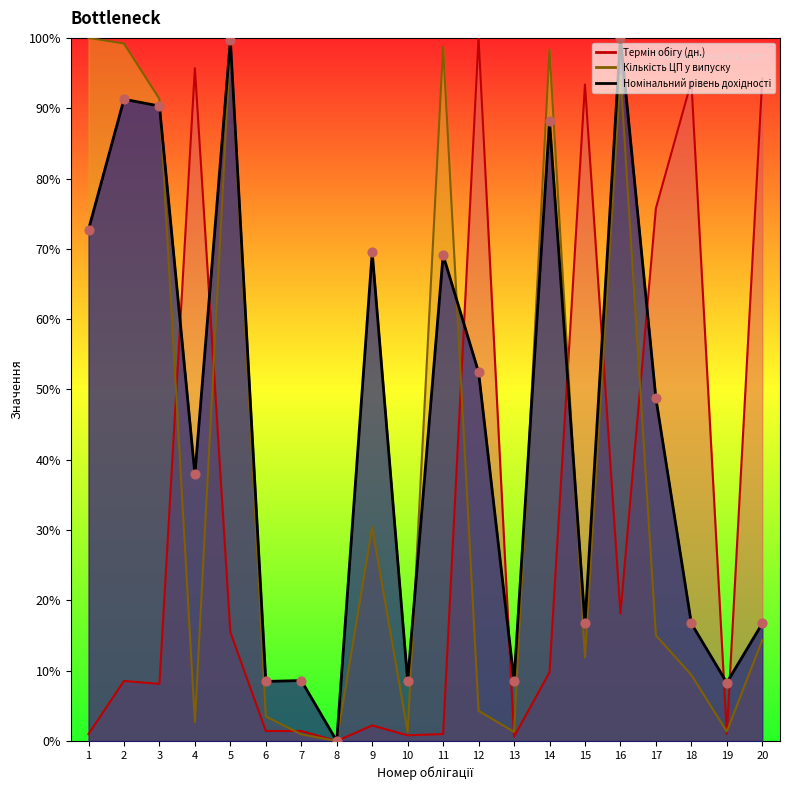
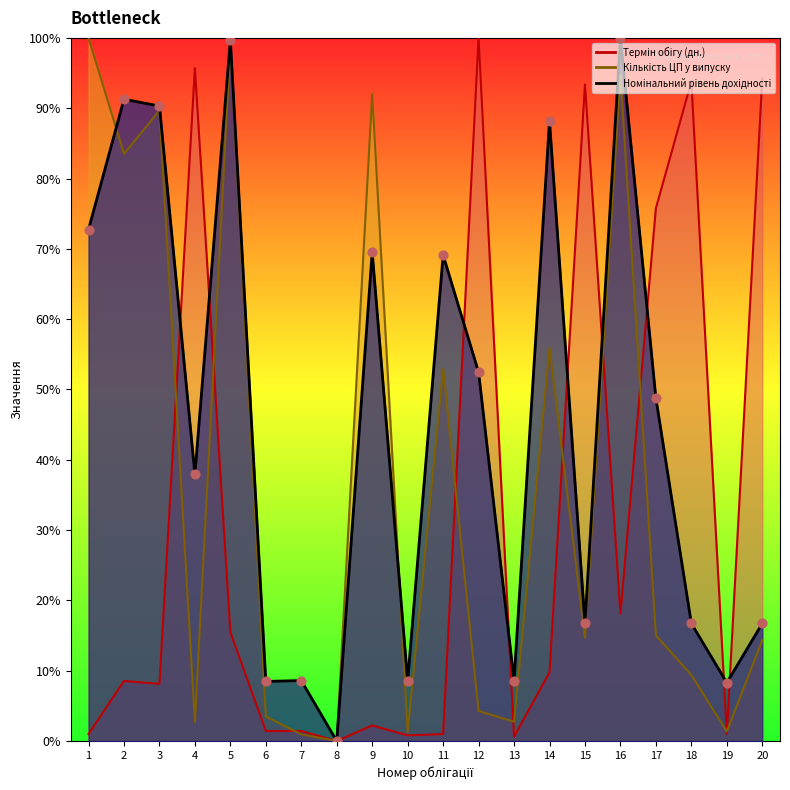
Кількість ЦП у випуску, 2: 99% -> 84%
Кількість ЦП у випуску, 3: 91% -> 90%
Кількість ЦП у випуску, 9: 30% -> 92%
Кількість ЦП у випуску, 11: 99% -> 53%
Кількість ЦП у випуску, 13: 1% -> 3%
Кількість ЦП у випуску, 14: 98% -> 56%
Кількість ЦП у випуску, 15: 12% -> 15%
